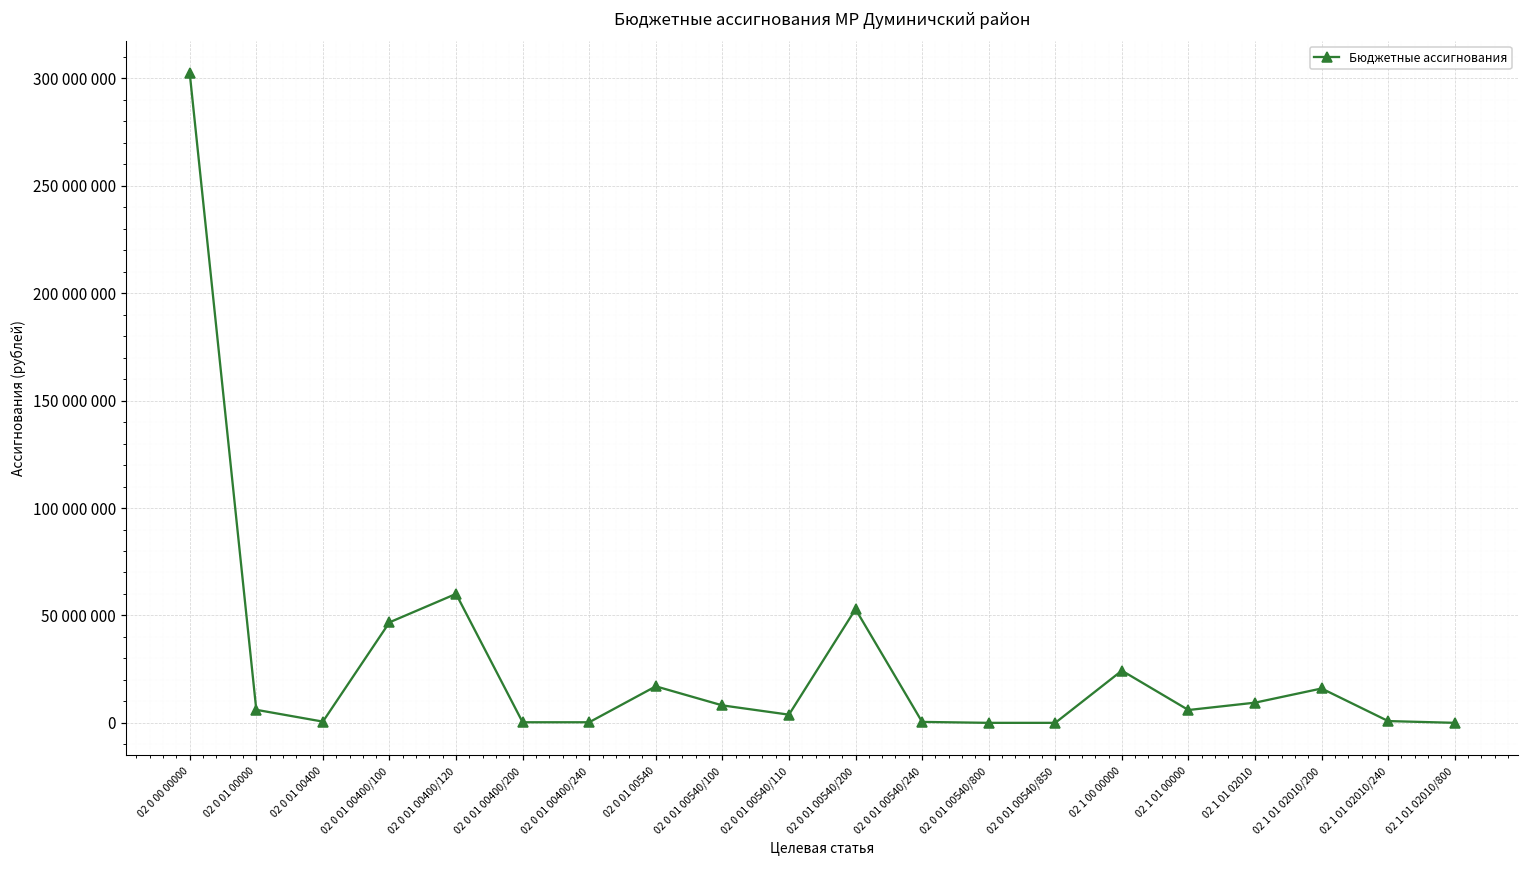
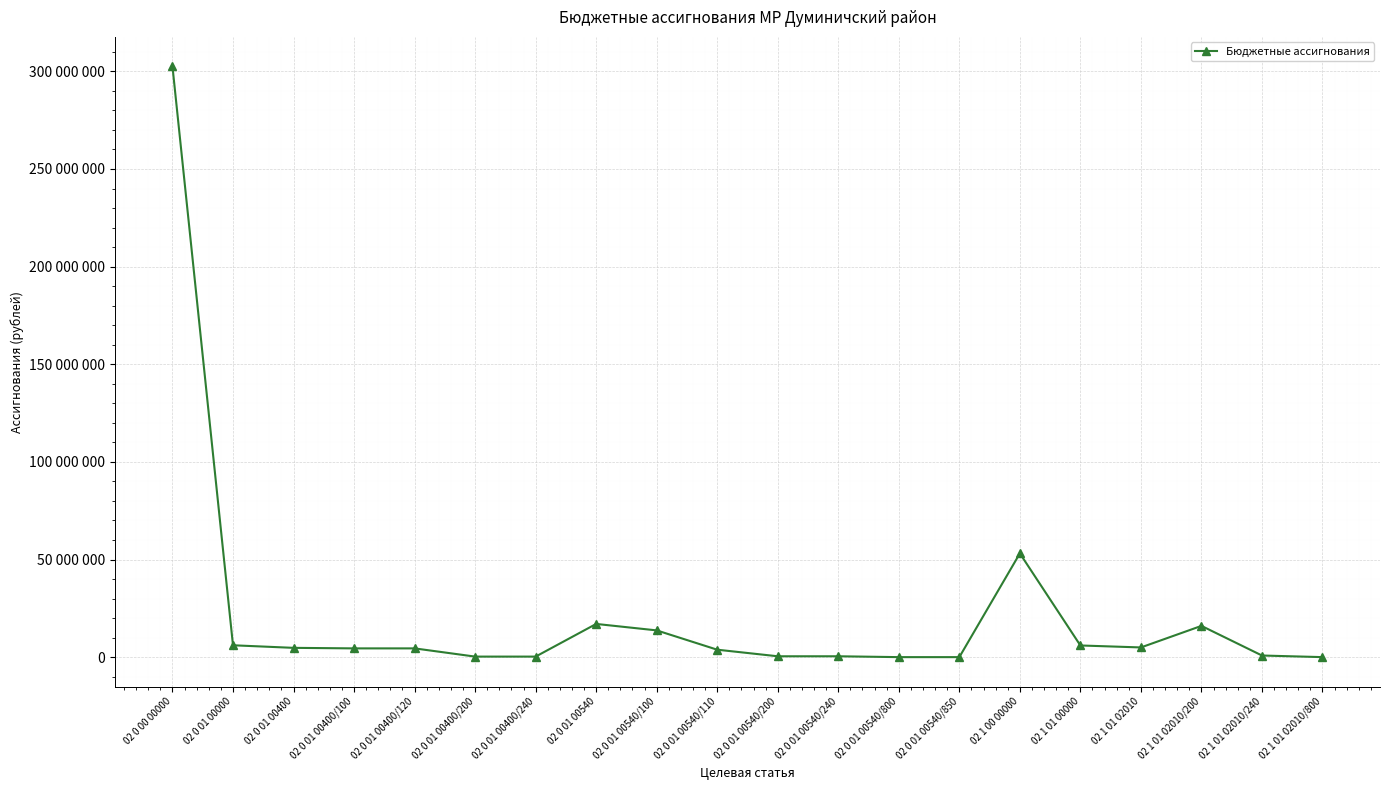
02 0 01 00400: 1000000 -> 5000000
02 0 01 00400/100: 47000000 -> 4000000
02 0 01 00400/120: 60000000 -> 4000000
02 0 01 00540/100: 8000000 -> 14000000
02 0 01 00540/200: 53000000 -> 0
02 1 00 00000: 24000000 -> 53000000
02 1 01 02010: 9000000 -> 5000000
